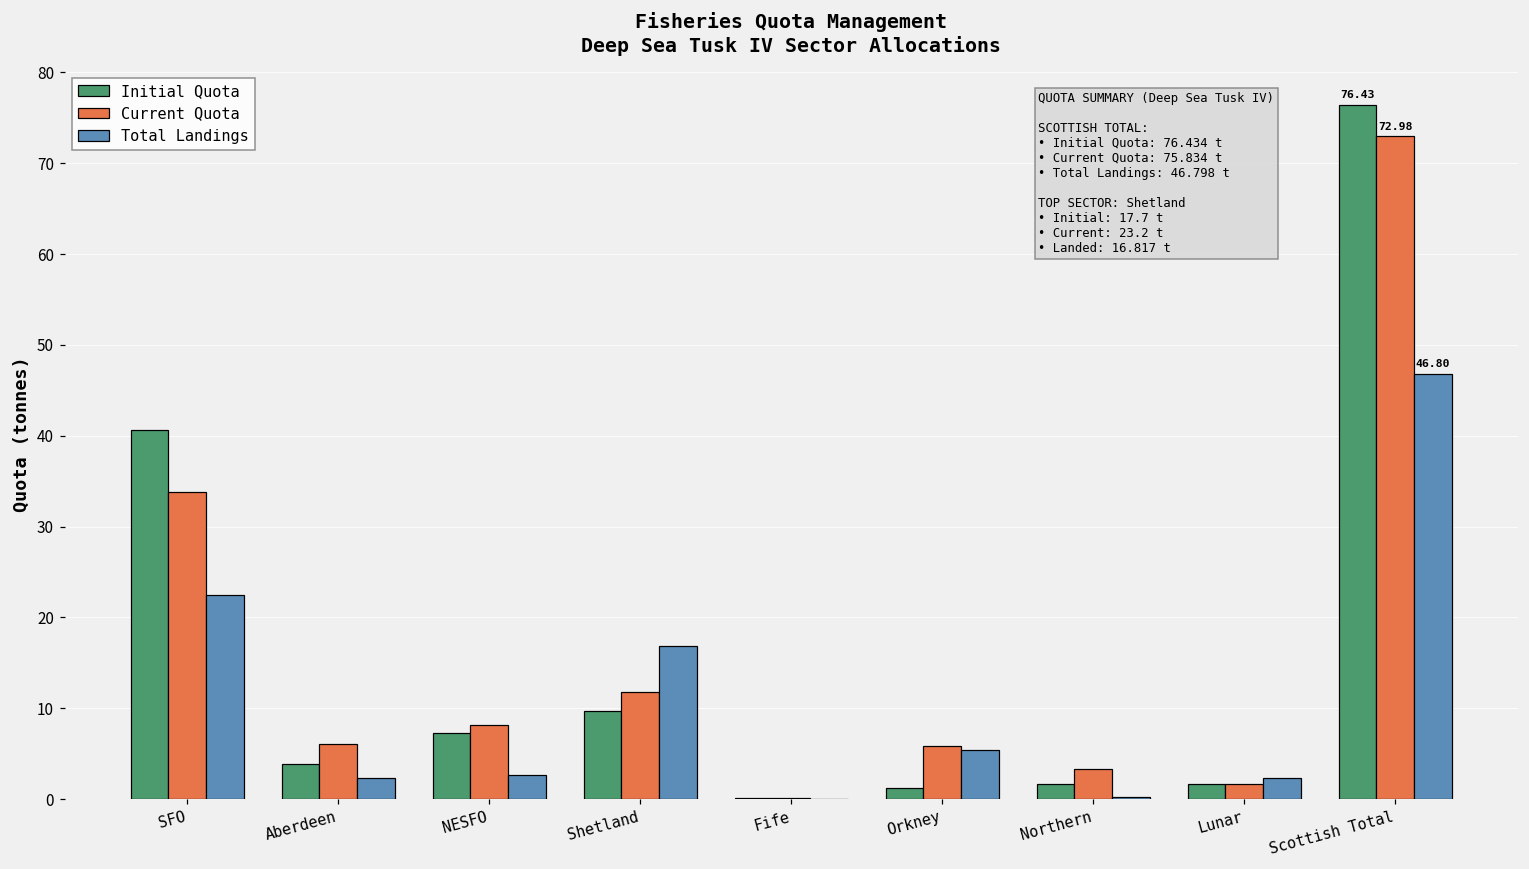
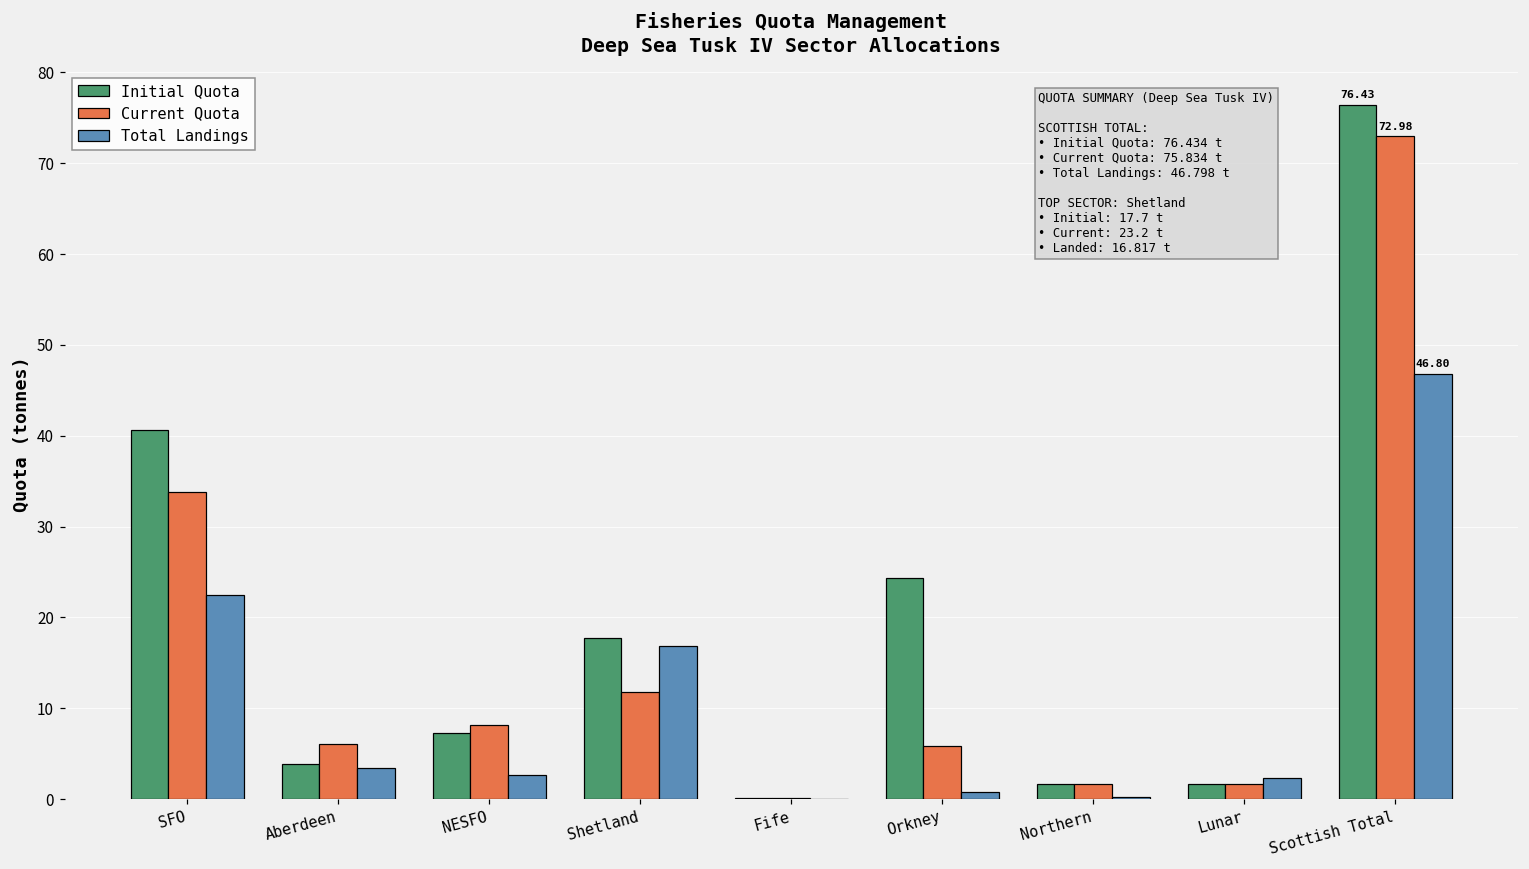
Total Landings, Aberdeen: 2 -> 3
Initial Quota, Shetland: 10 -> 18
Initial Quota, Orkney: 1 -> 24
Total Landings, Orkney: 5 -> 1
Current Quota, Northern: 3 -> 2
